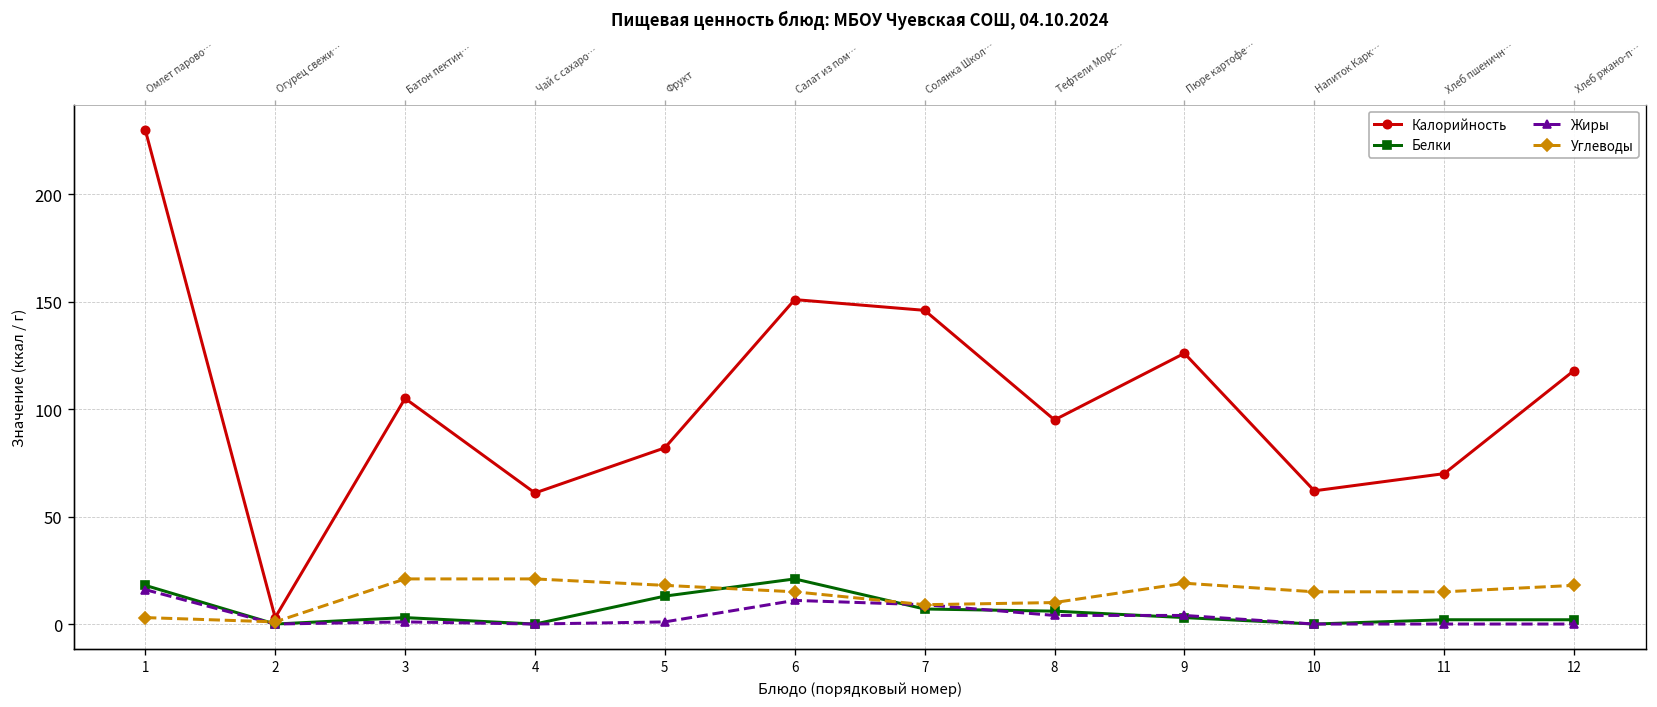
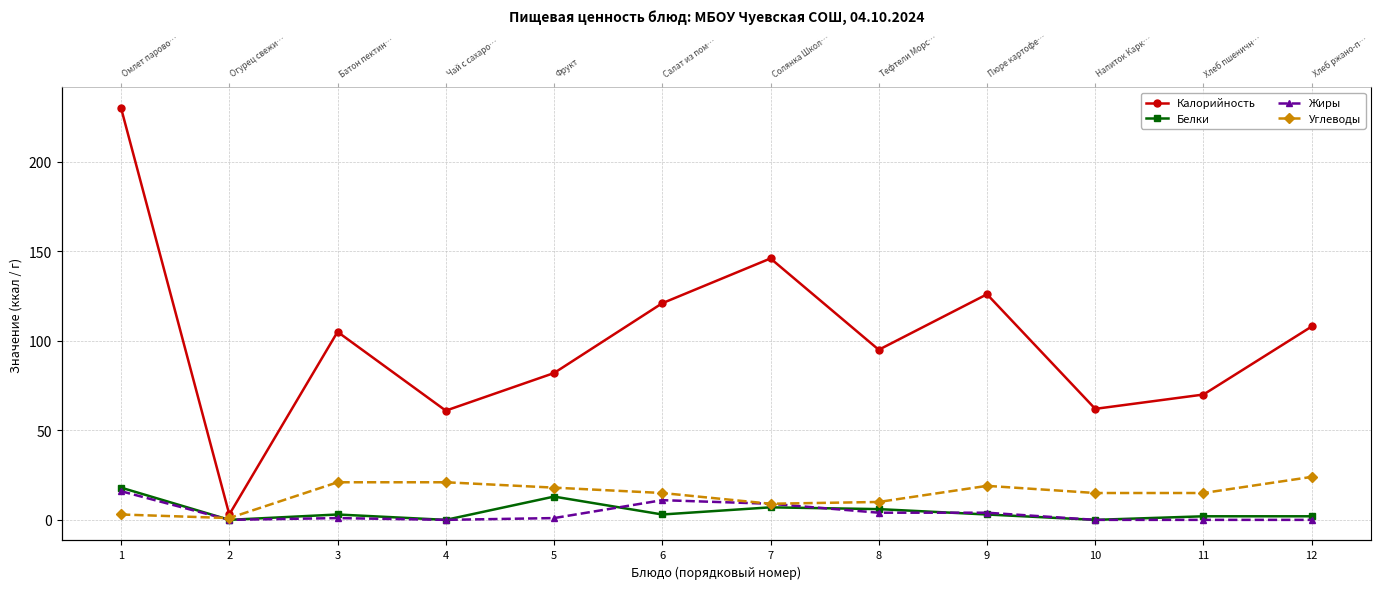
Калорийность, 6: 151 -> 121
Белки, 6: 21 -> 3
Калорийность, 12: 118 -> 108
Углеводы, 12: 18 -> 24
